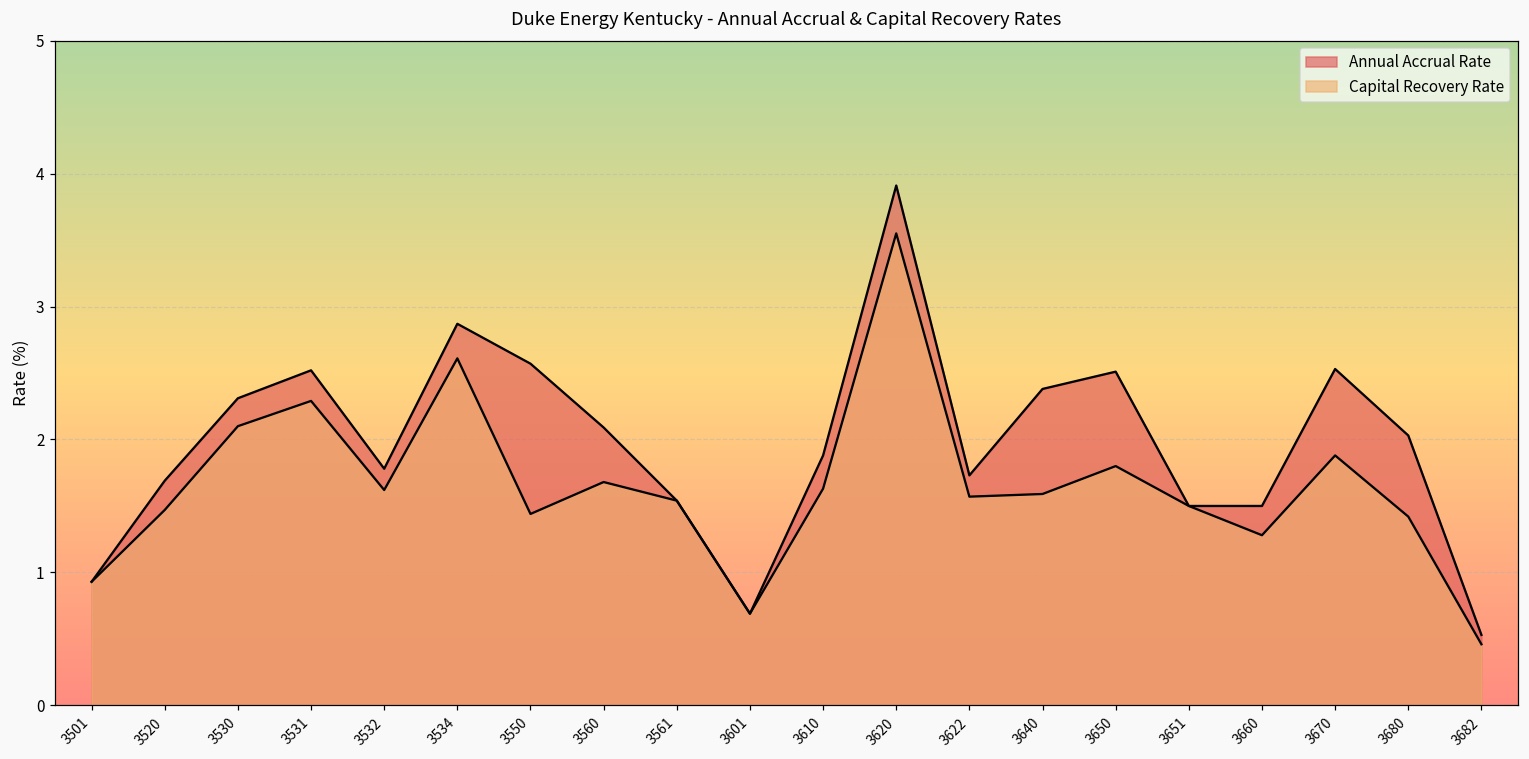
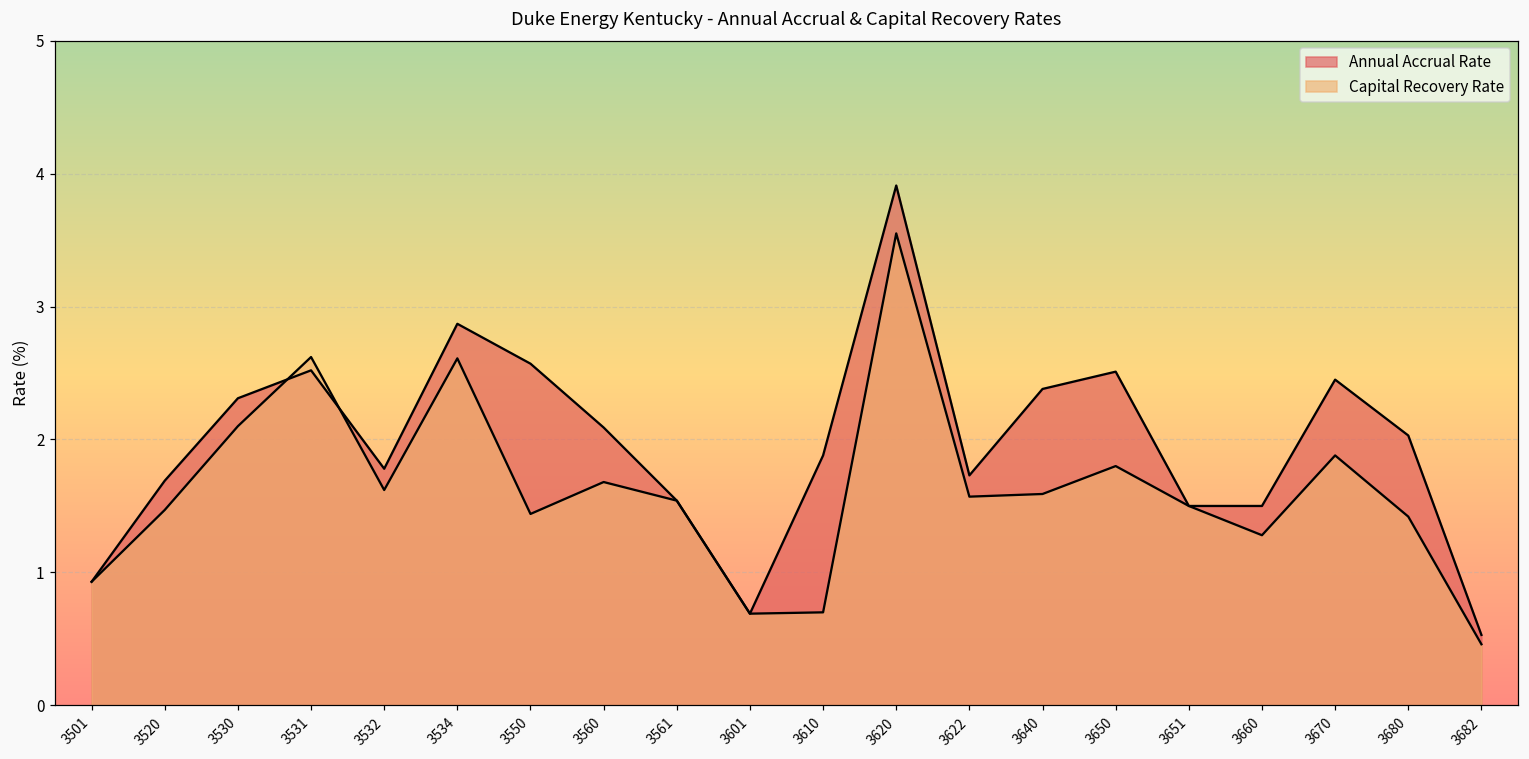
Capital Recovery Rate, 3531: 2.29 -> 2.62
Capital Recovery Rate, 3610: 1.63 -> 0.70
Annual Accrual Rate, 3670: 2.53 -> 2.45
